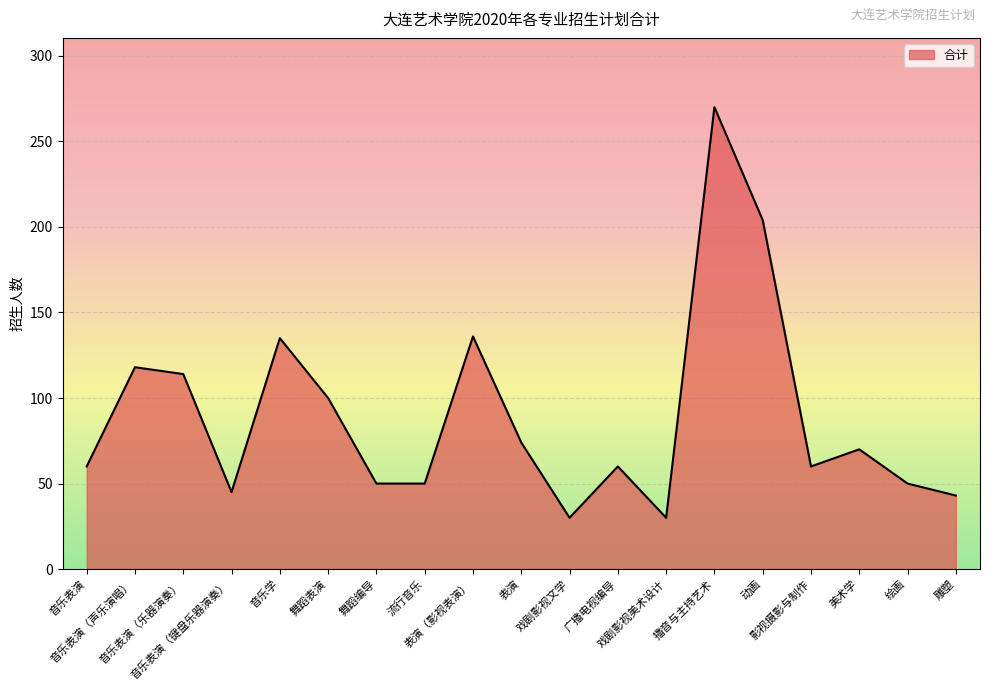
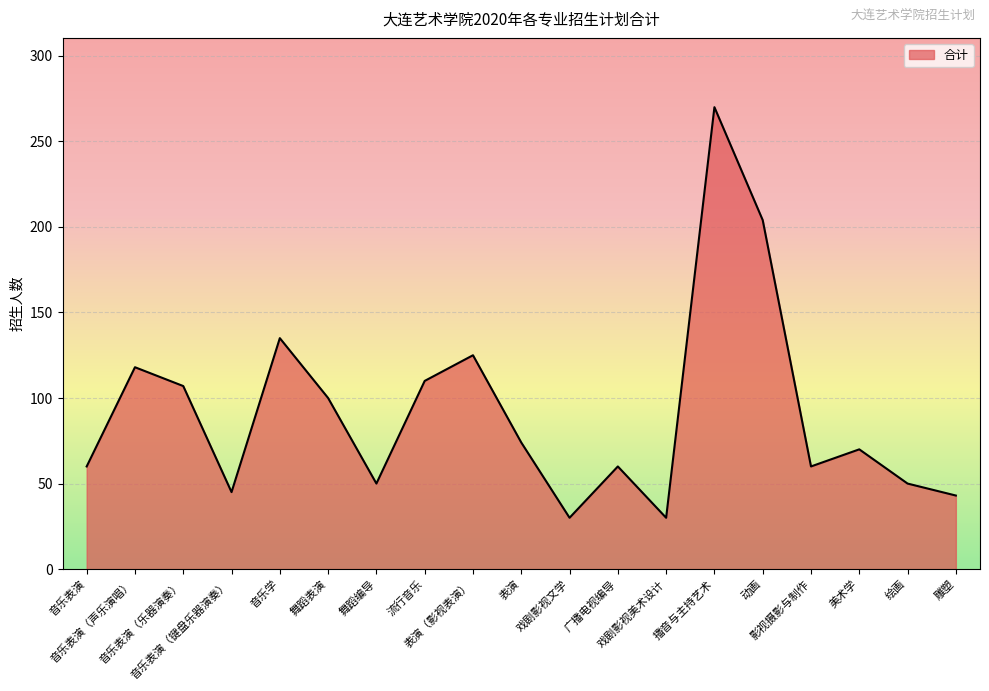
音乐表演（乐器演奏）: 114 -> 107
流行音乐: 50 -> 110
表演（影视表演）: 136 -> 125
